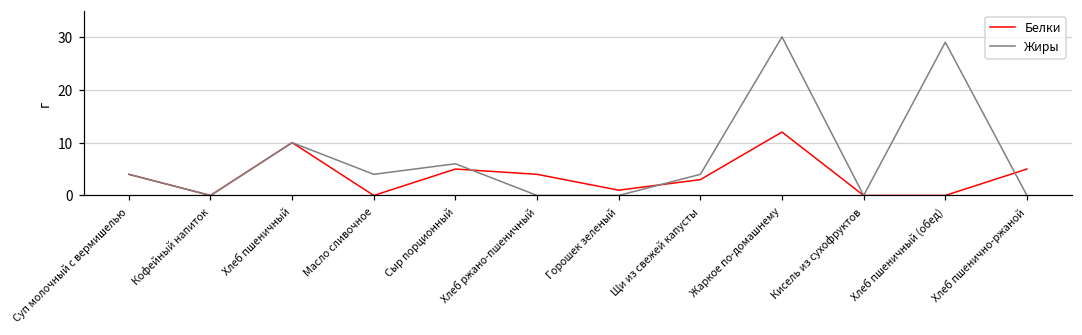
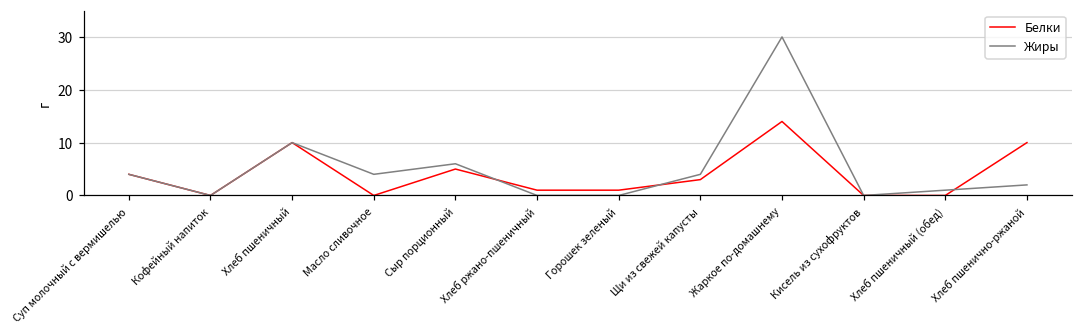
Белки, Хлеб ржано-пшеничный: 4 -> 1
Белки, Жаркое по-домашнему: 12 -> 14
Жиры, Хлеб пшеничный (обед): 29 -> 1
Белки, Хлеб пшенично-ржаной: 5 -> 10
Жиры, Хлеб пшенично-ржаной: 0 -> 2
